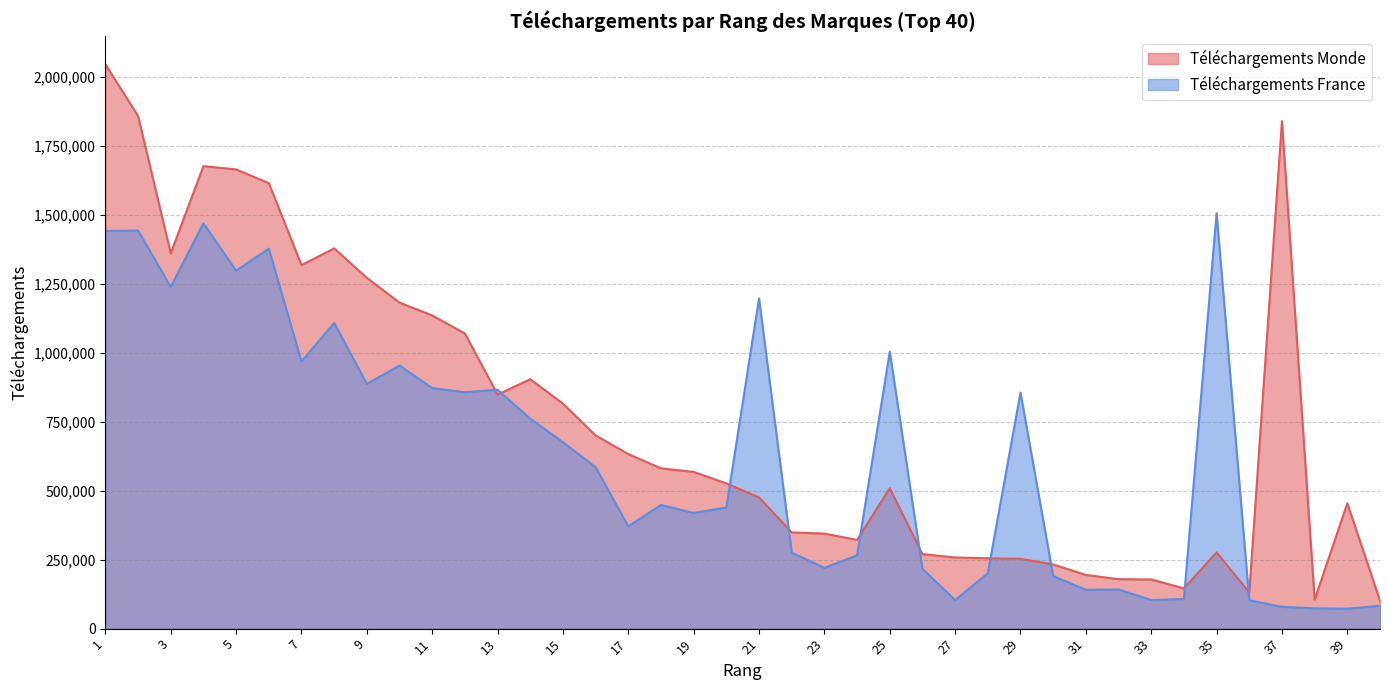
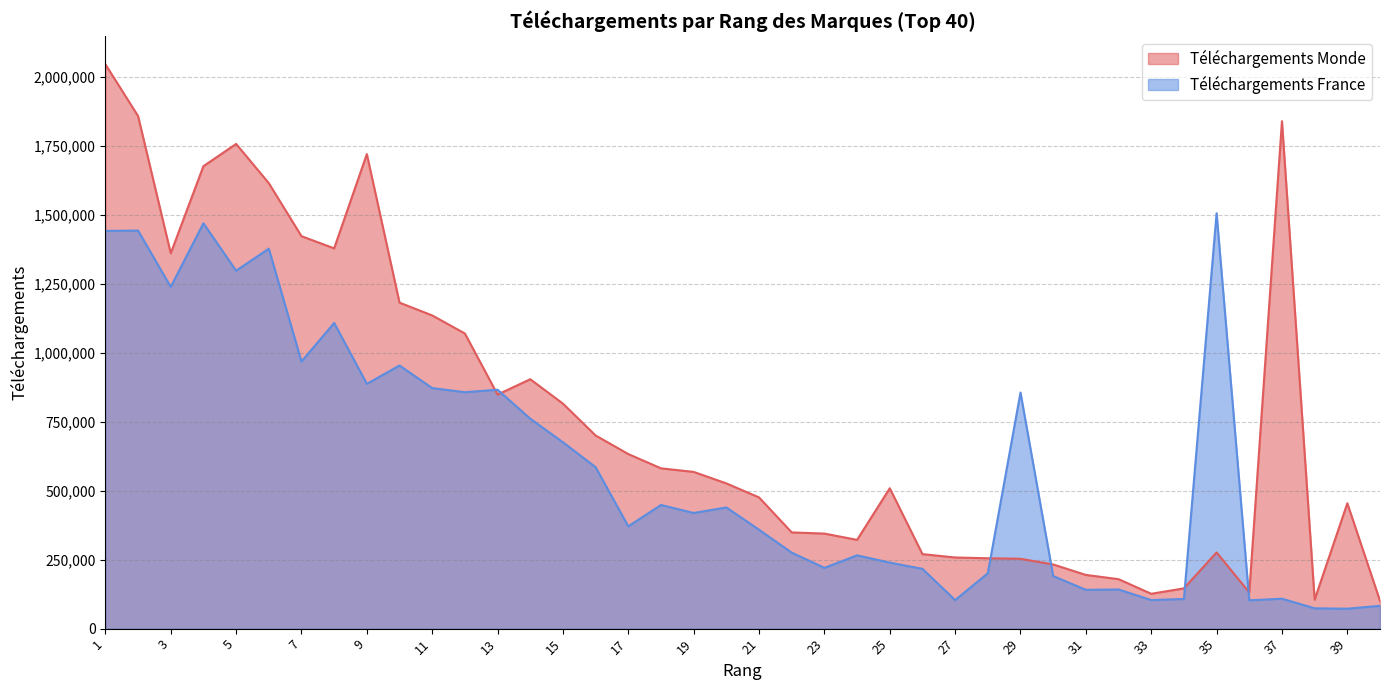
Téléchargements Monde, 5: 1,660,000 -> 1,760,000
Téléchargements Monde, 7: 1,320,000 -> 1,420,000
Téléchargements Monde, 9: 1,270,000 -> 1,720,000
Téléchargements France, 21: 1,200,000 -> 360,000
Téléchargements France, 25: 1,000,000 -> 240,000
Téléchargements Monde, 33: 180,000 -> 130,000
Téléchargements France, 37: 80,000 -> 110,000
